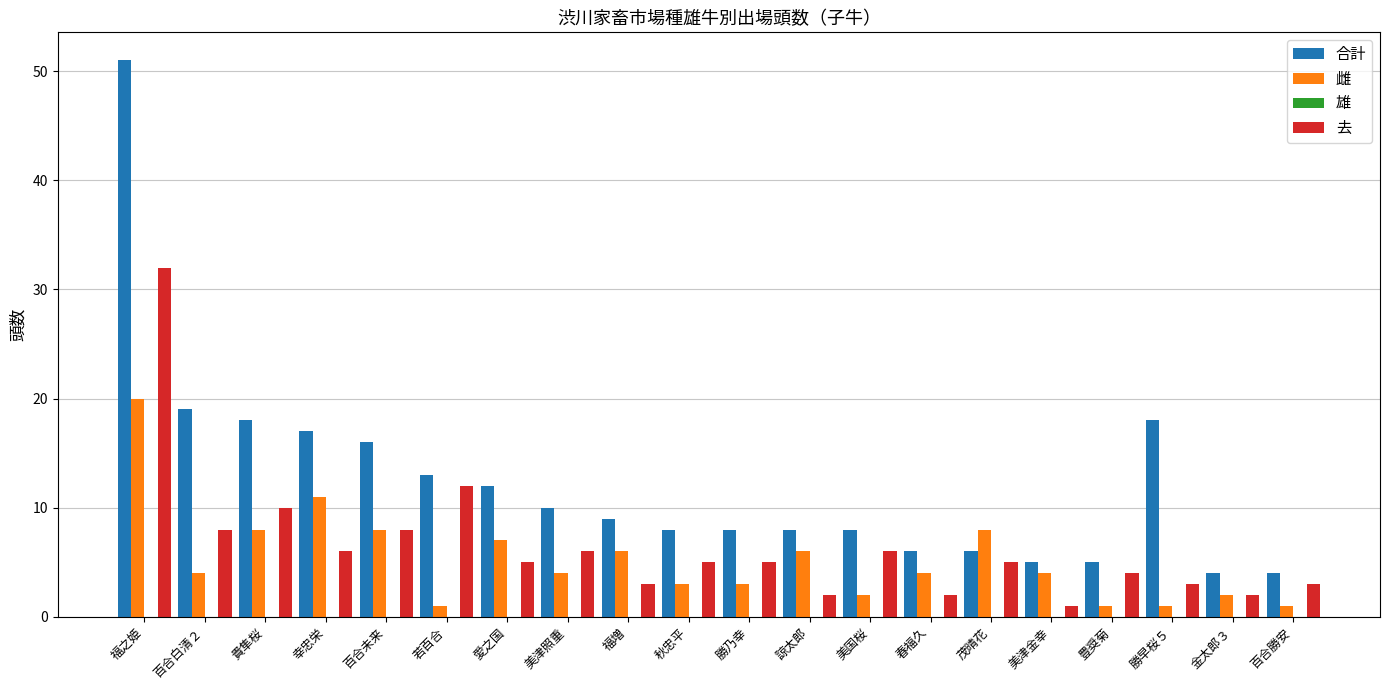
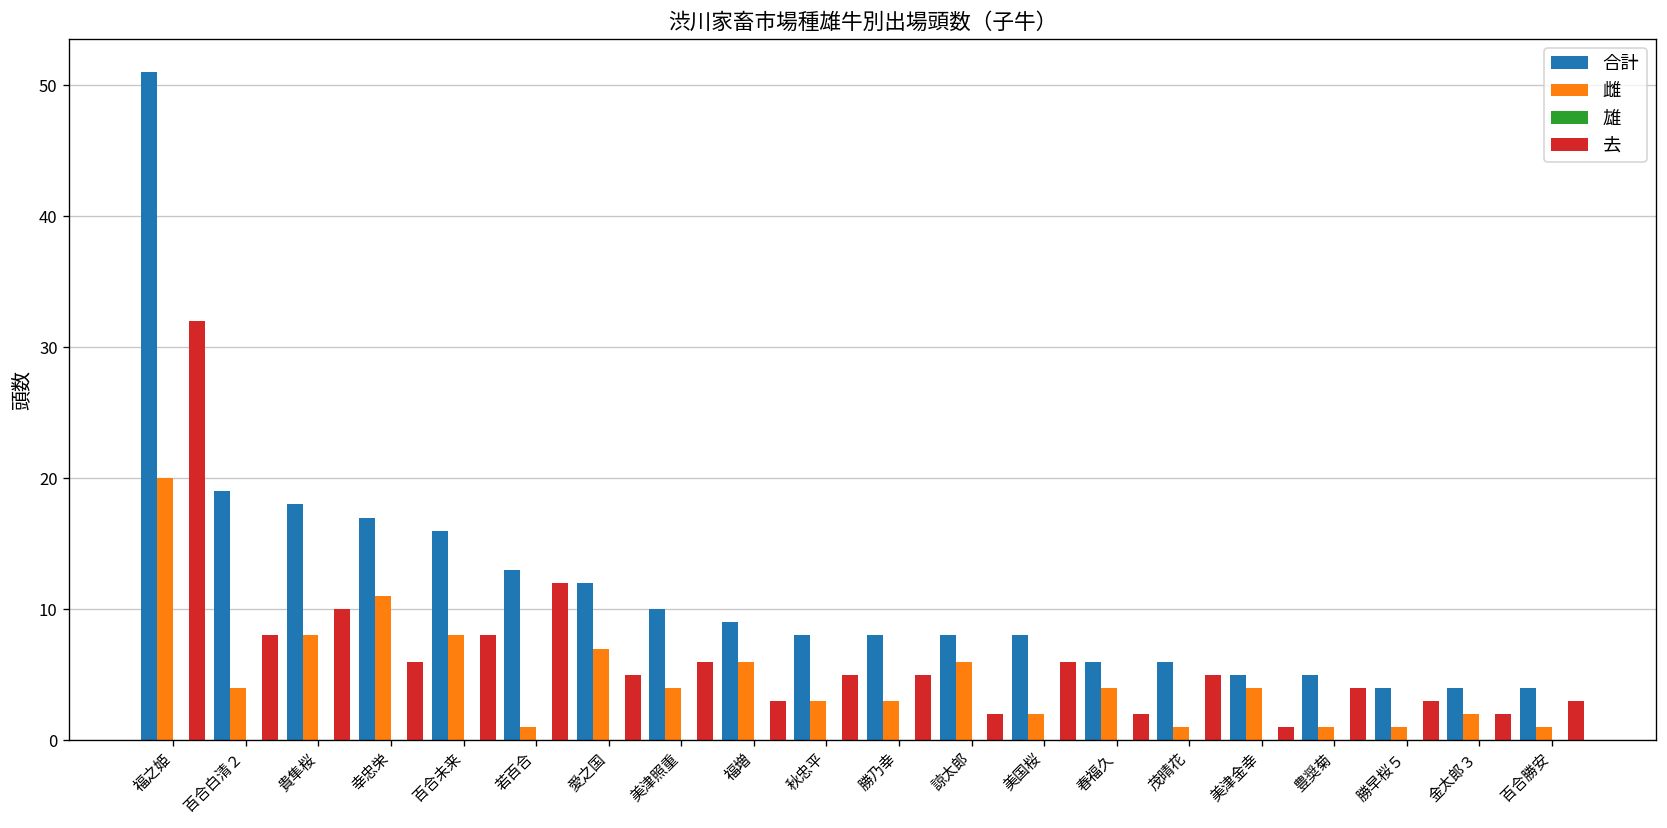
雌, 茂晴花: 8 -> 1
合計, 勝早桜５: 18 -> 4
